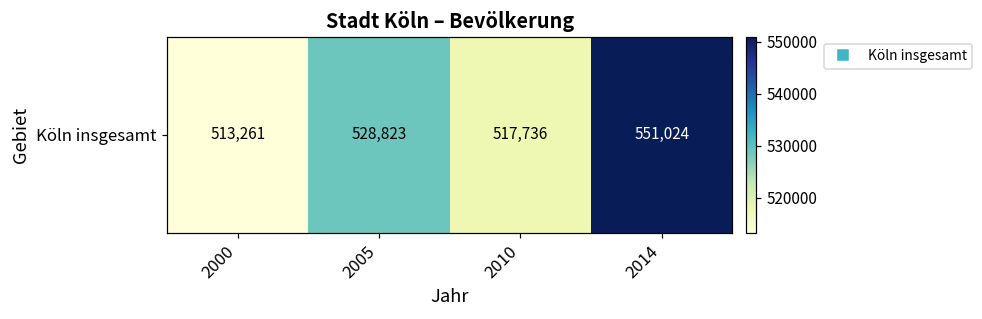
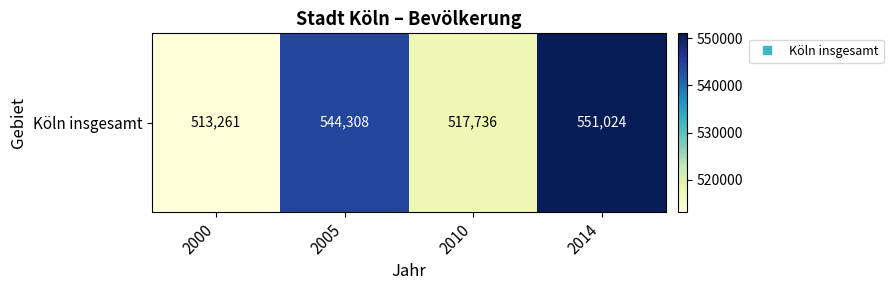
Köln insgesamt, 2005: 528,823 -> 544,308
